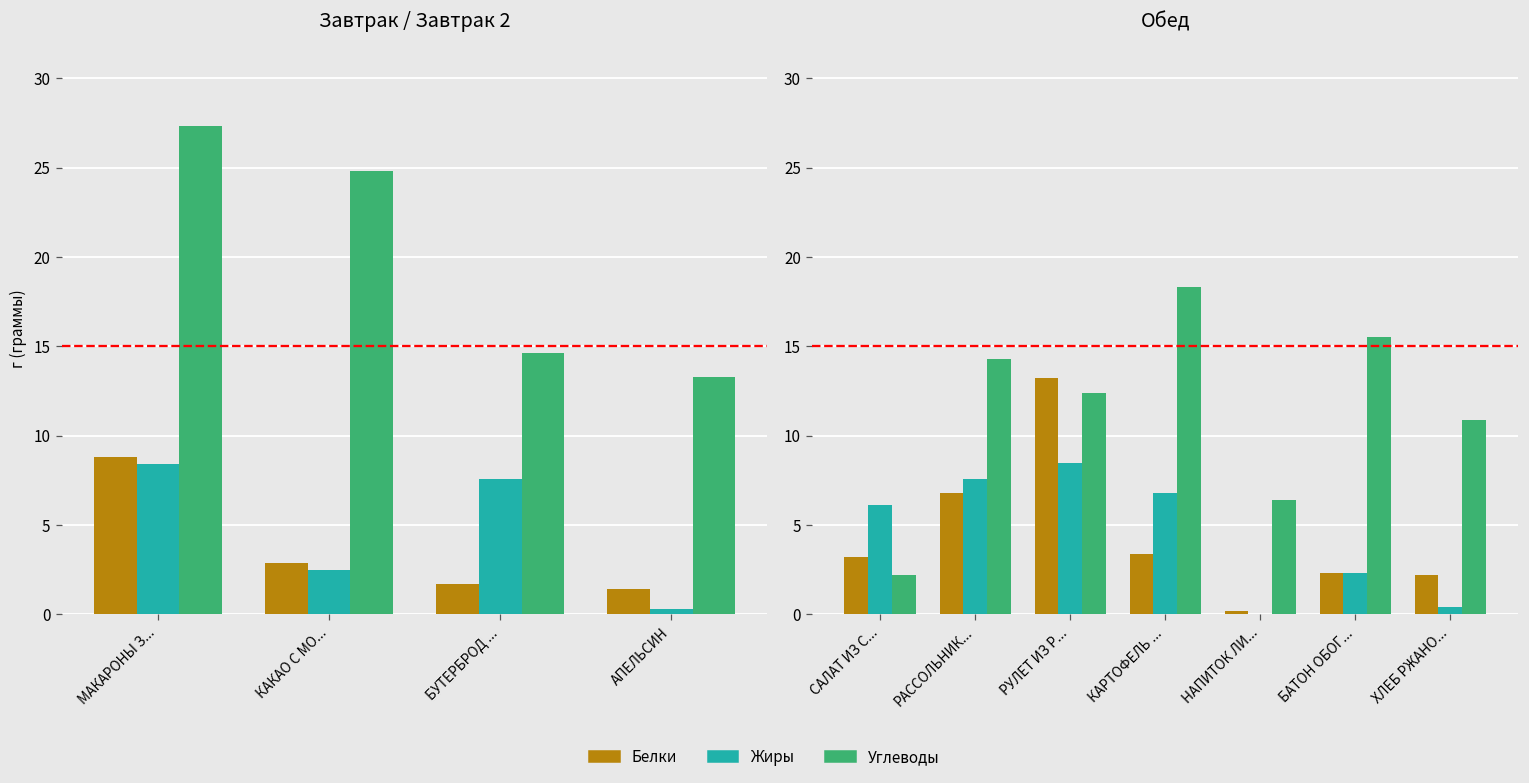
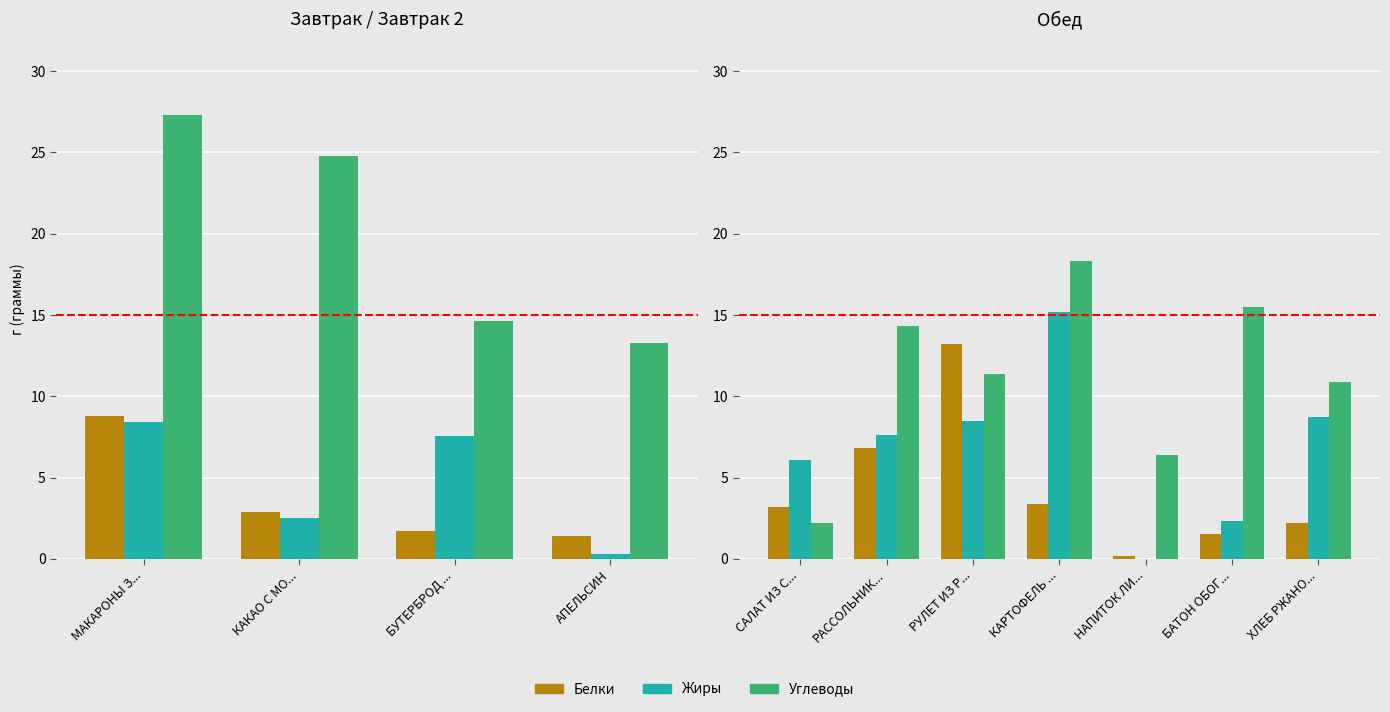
Обед, Углеводы, РУЛЕТ ИЗ Р...: 12.4 -> 11.4
Обед, Жиры, КАРТОФЕЛЬ ...: 6.8 -> 15.2
Обед, Белки, БАТОН ОБОГ...: 2.3 -> 1.5
Обед, Жиры, ХЛЕБ РЖАНО...: 0.4 -> 8.7
